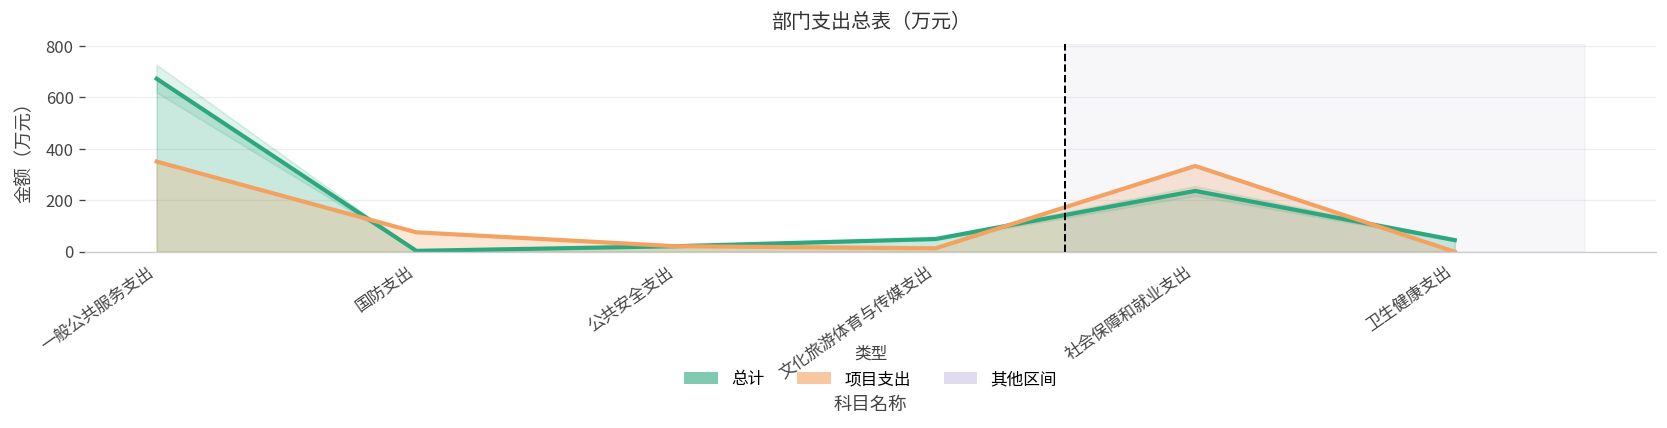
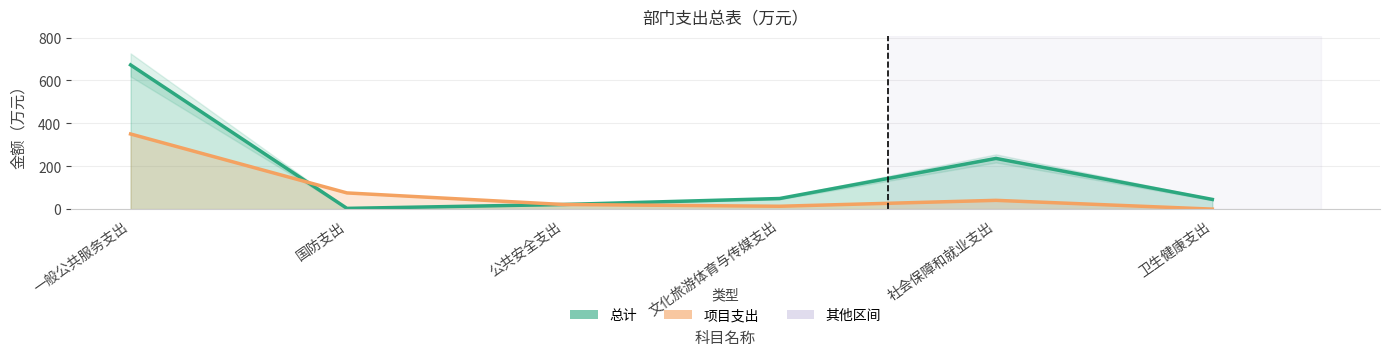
项目支出, 社会保障和就业支出: 330 -> 40
